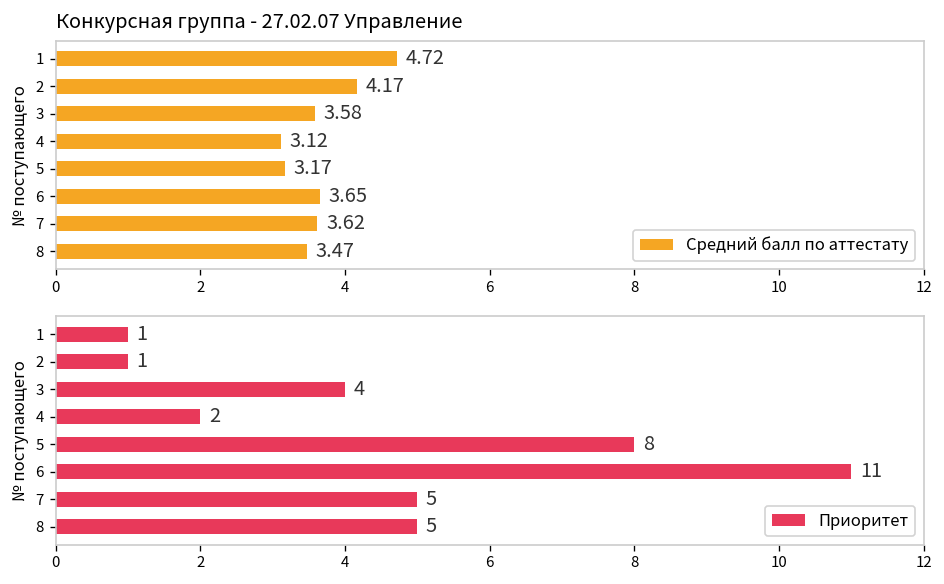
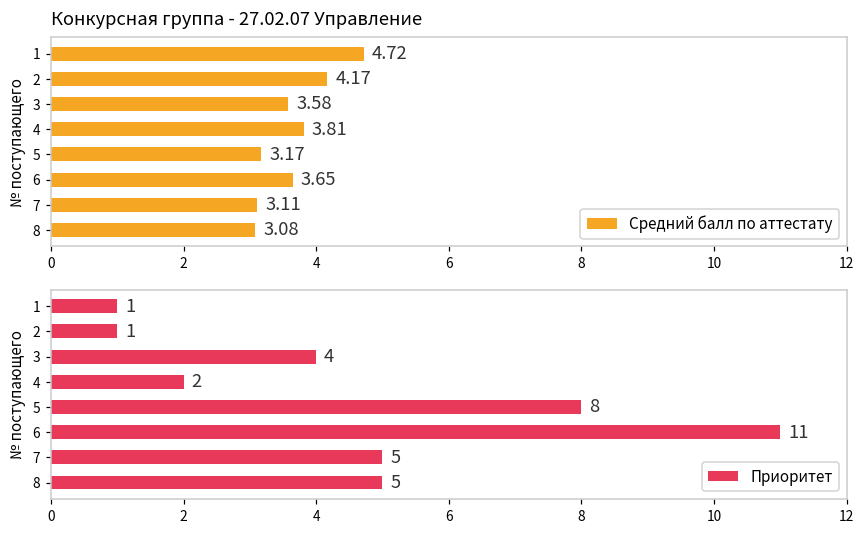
Конкурсная группа - 27.02.07 Управление, 4: 3.12 -> 3.81
Конкурсная группа - 27.02.07 Управление, 7: 3.62 -> 3.11
Конкурсная группа - 27.02.07 Управление, 8: 3.47 -> 3.08
